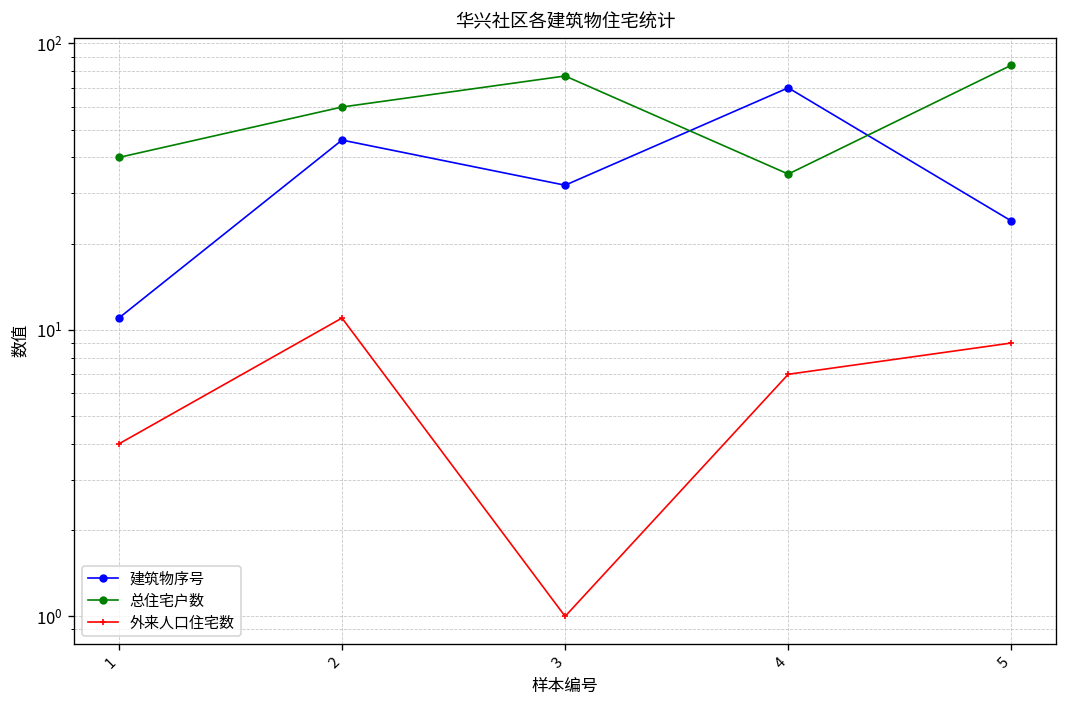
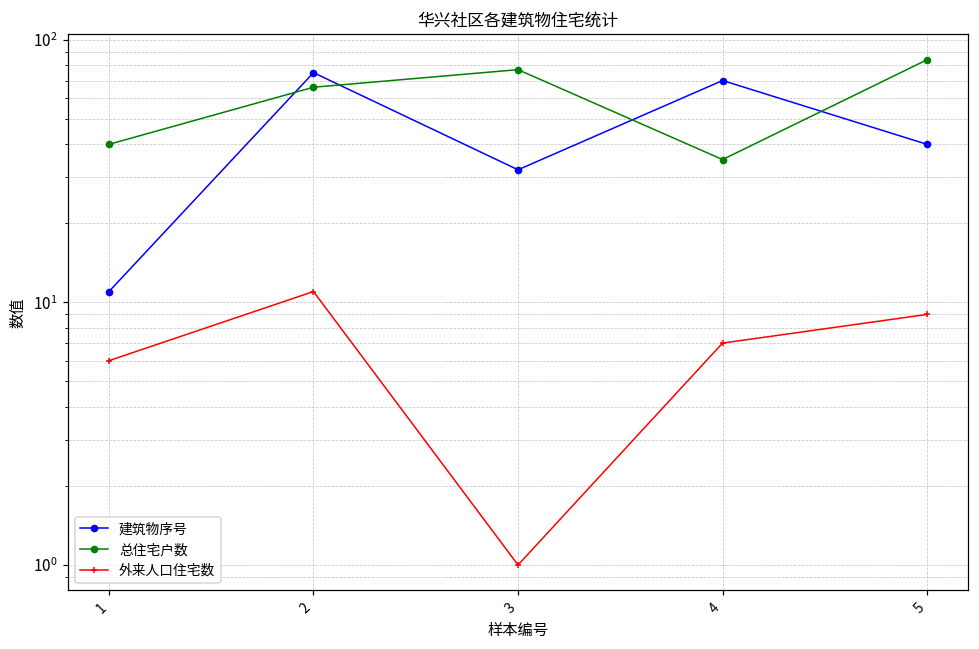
外来人口住宅数, 1: 4 -> 6
建筑物序号, 2: 46 -> 75
总住宅户数, 2: 60 -> 66
建筑物序号, 5: 24 -> 40
